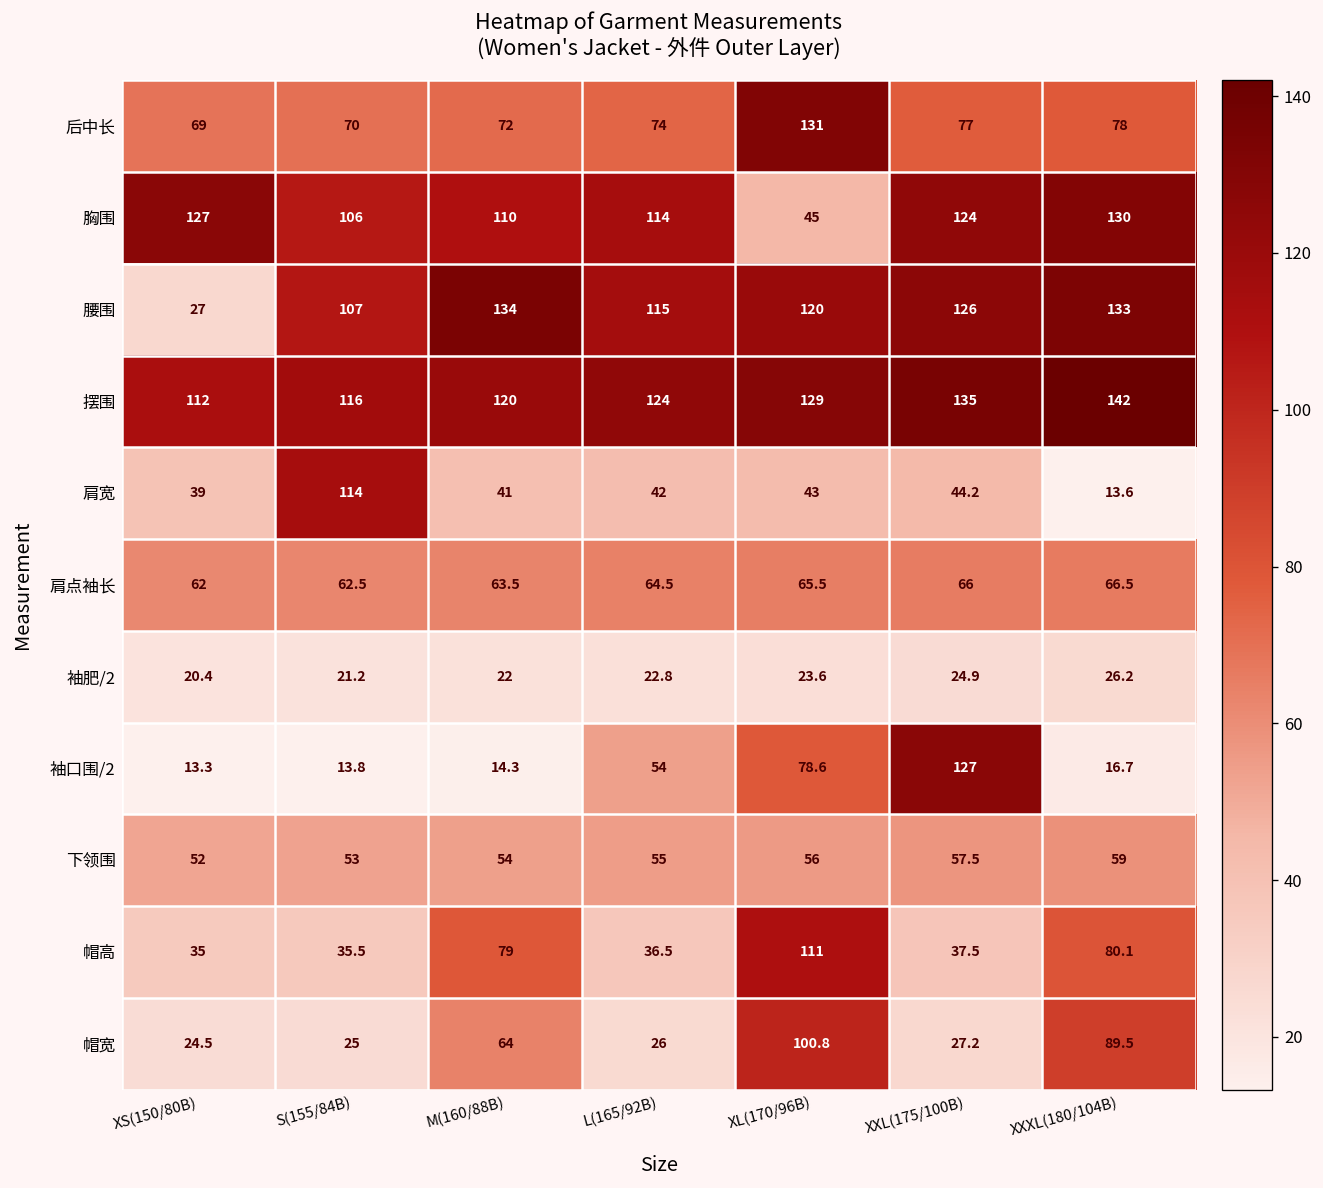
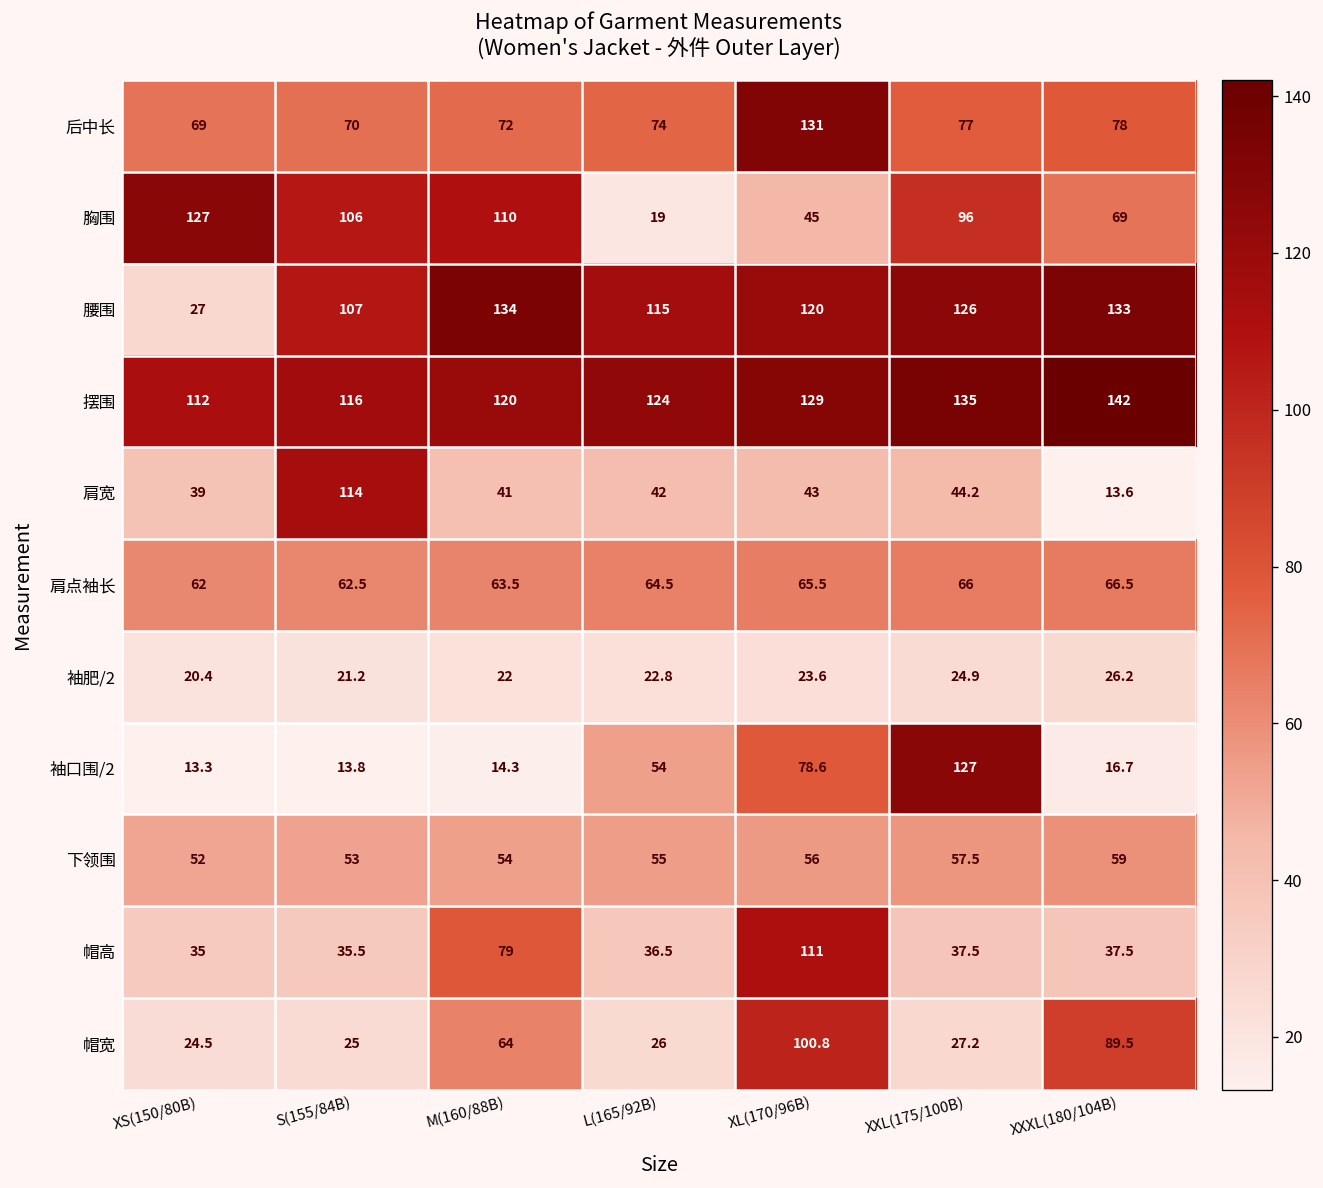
胸围, L(165/92B): 114 -> 19
胸围, XXL(175/100B): 124 -> 96
胸围, XXXL(180/104B): 130 -> 69
帽高, XXXL(180/104B): 80.1 -> 37.5
